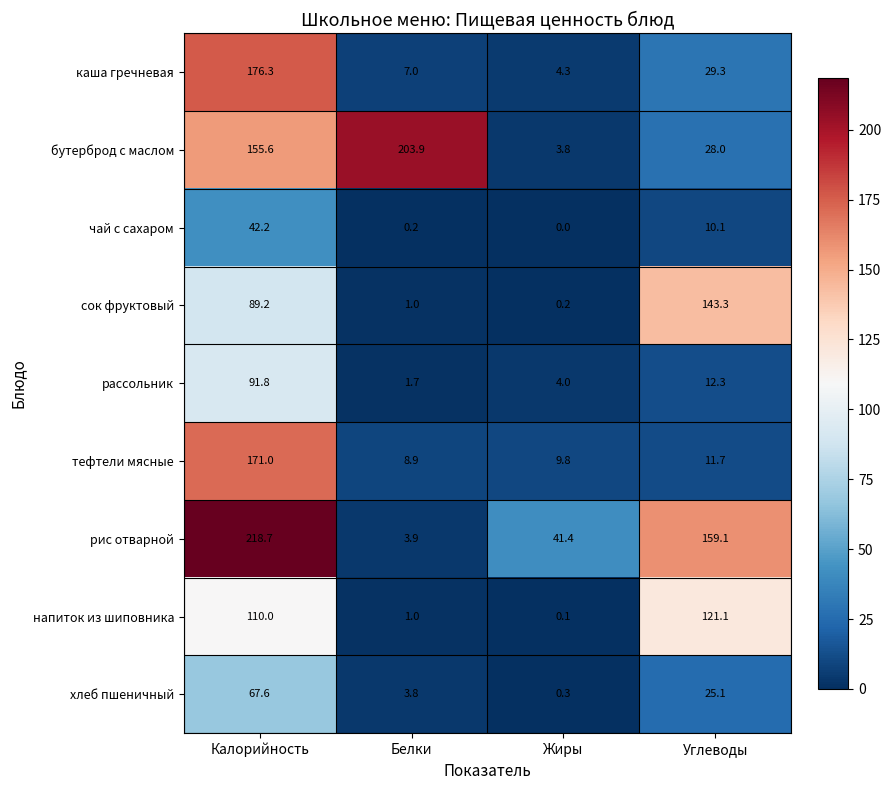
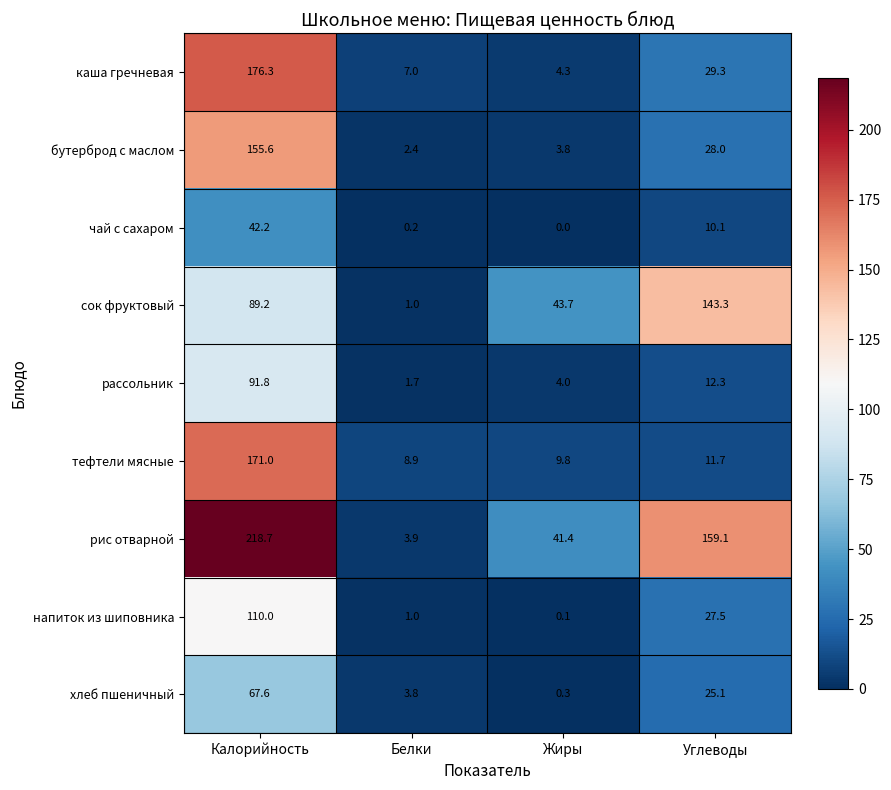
бутерброд с маслом, Белки: 203.9 -> 2.4
сок фруктовый, Жиры: 0.2 -> 43.7
напиток из шиповника, Углеводы: 121.1 -> 27.5
